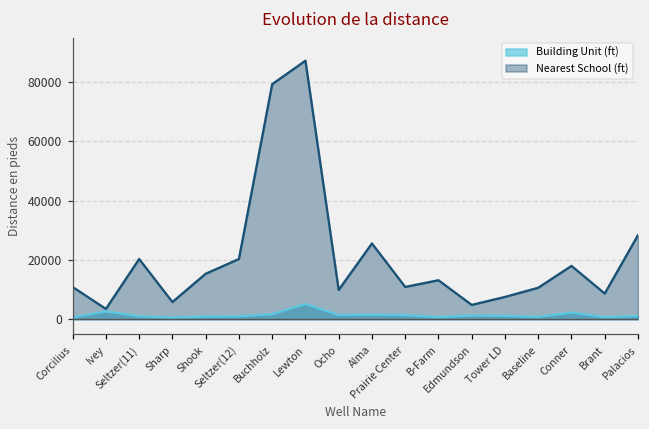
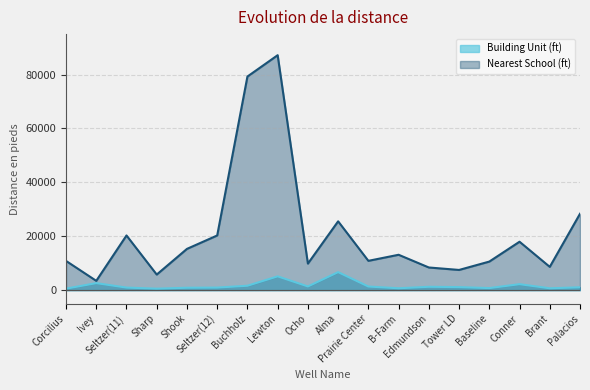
Building Unit (ft), Alma: 2000 -> 7000
Nearest School (ft), Edmundson: 5000 -> 8000
